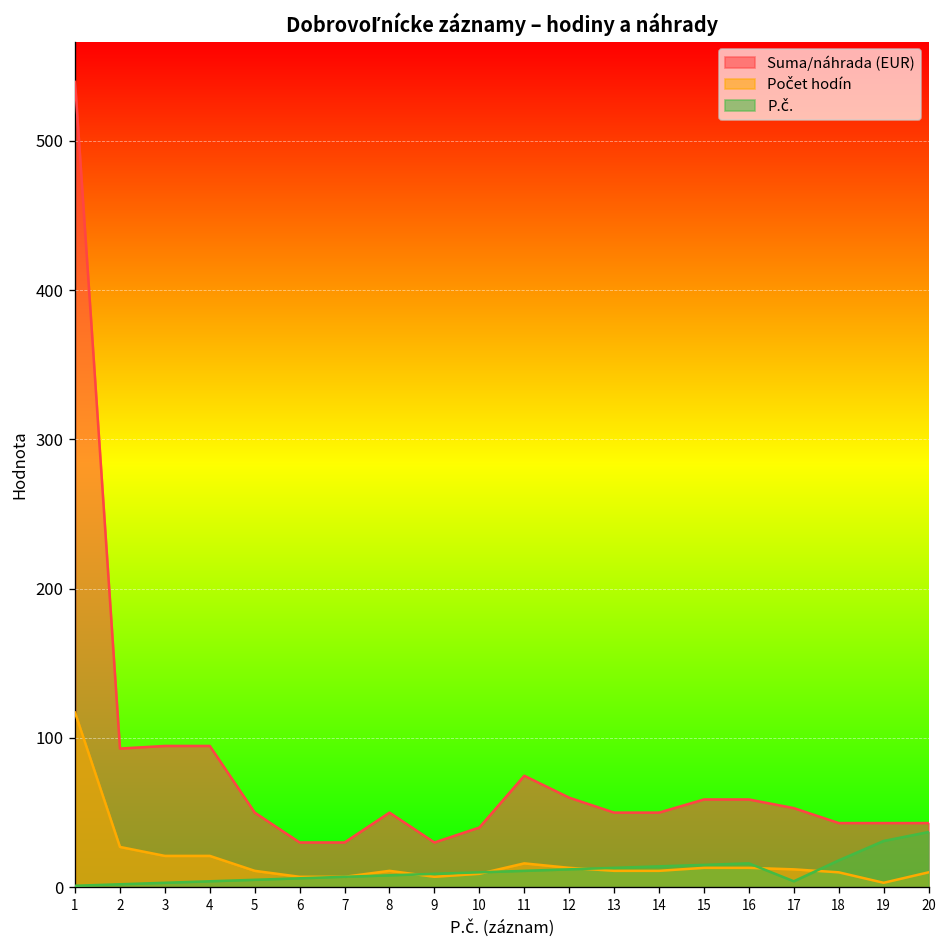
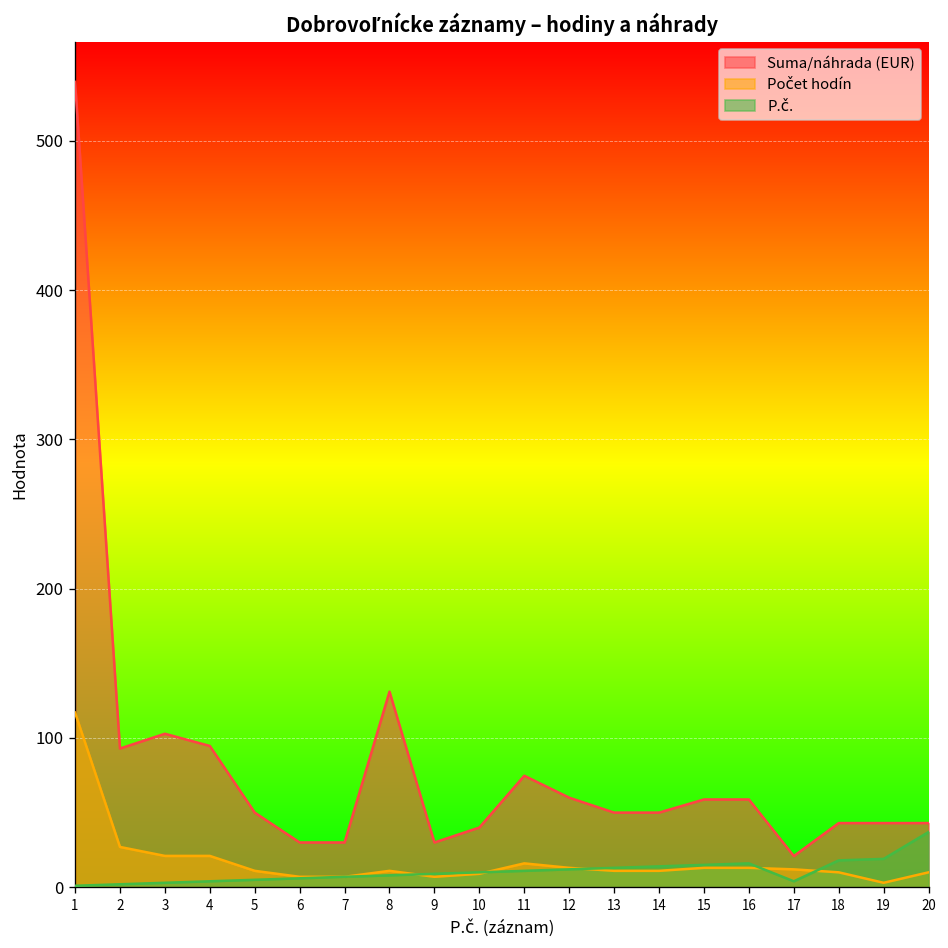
Suma/náhrada (EUR), 3: 95 -> 103
Suma/náhrada (EUR), 8: 50 -> 131
Suma/náhrada (EUR), 17: 53 -> 21
P.č., 19: 31 -> 19
